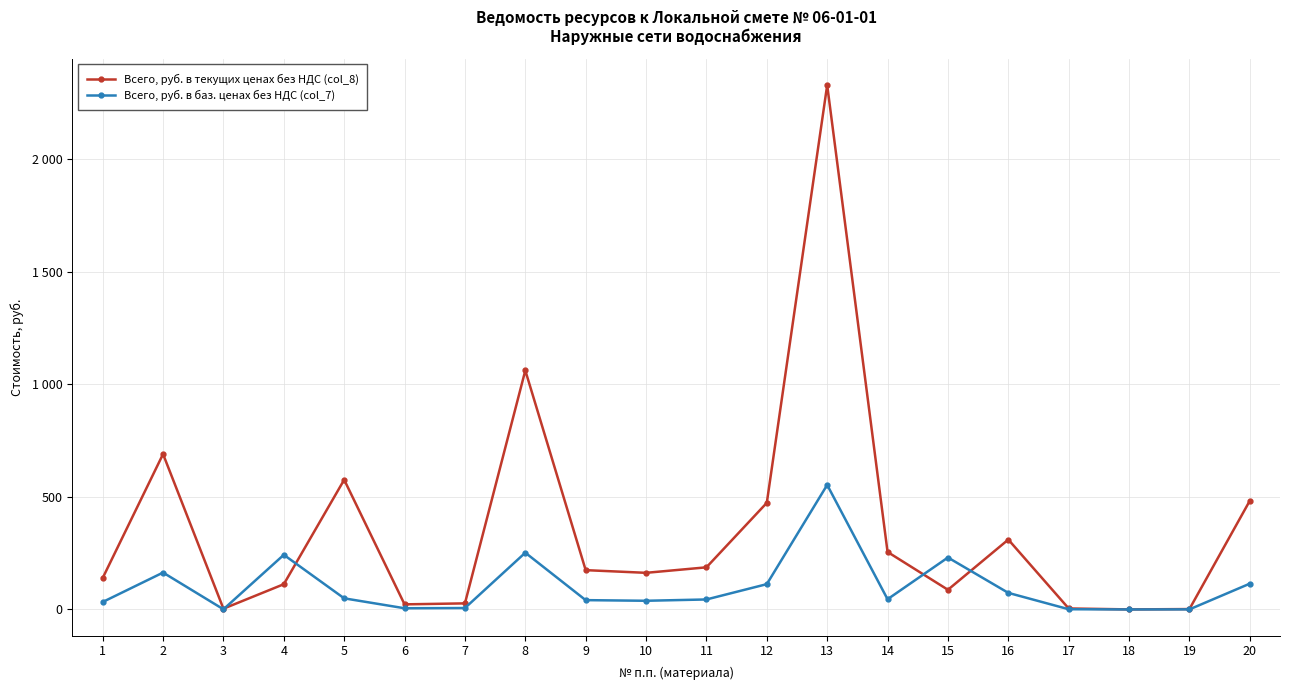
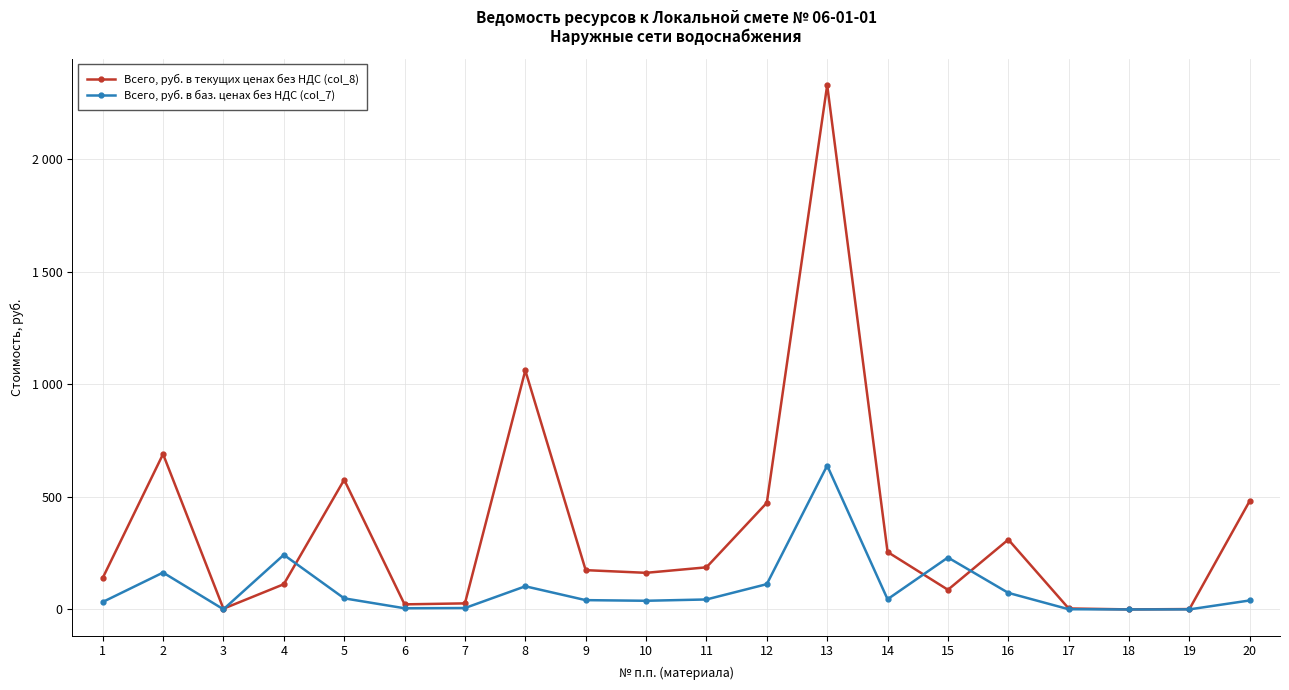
Всего, руб. в баз. ценах без НДС (col_7), 8: 250 -> 100
Всего, руб. в баз. ценах без НДС (col_7), 13: 550 -> 640
Всего, руб. в баз. ценах без НДС (col_7), 20: 110 -> 40
